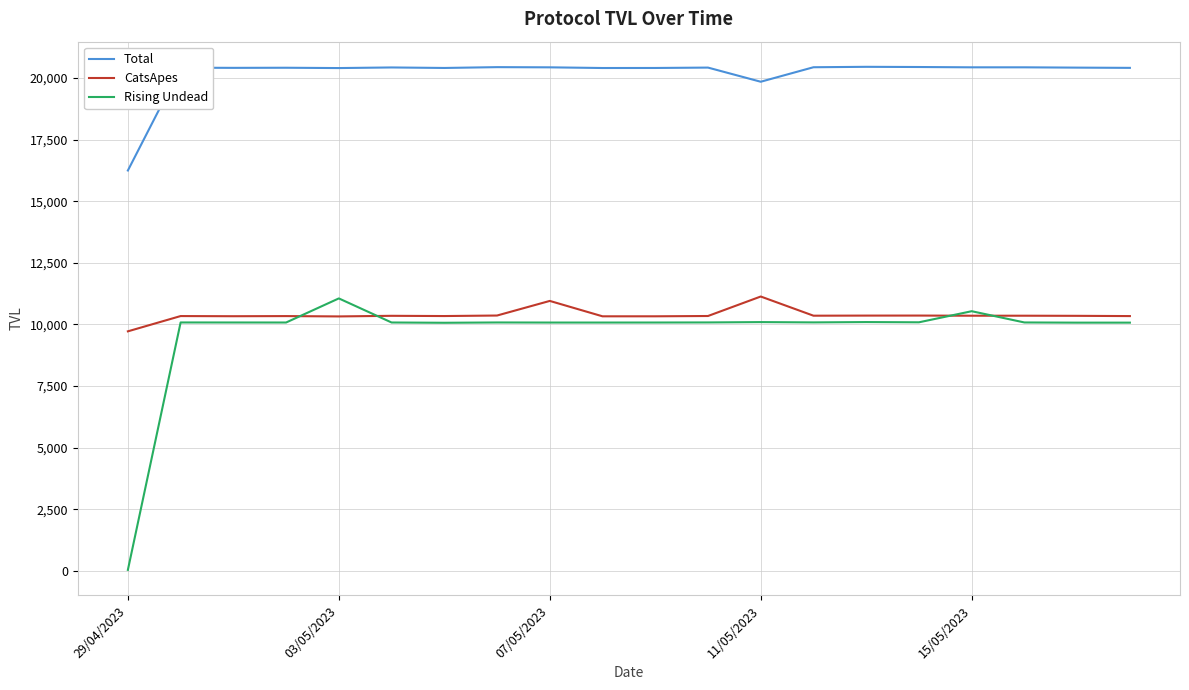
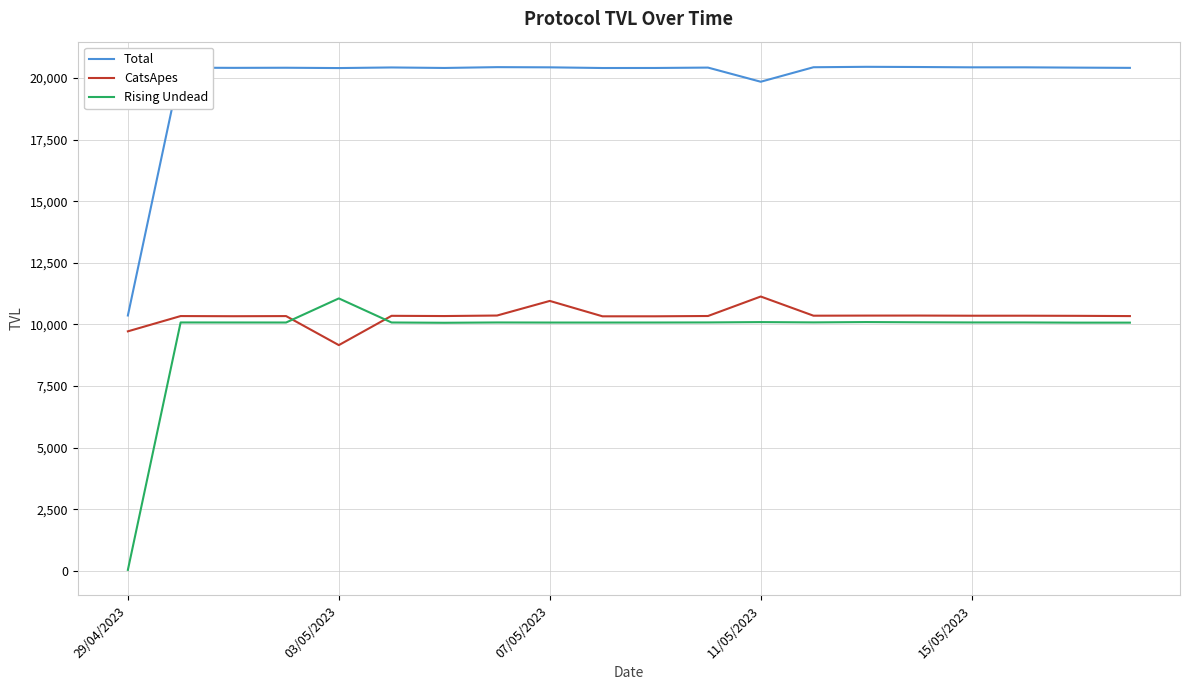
Total, 29/04/2023: 16,200 -> 10,400
CatsApes, 03/05/2023: 10,300 -> 9,200
Rising Undead, 15/05/2023: 10,500 -> 10,100
